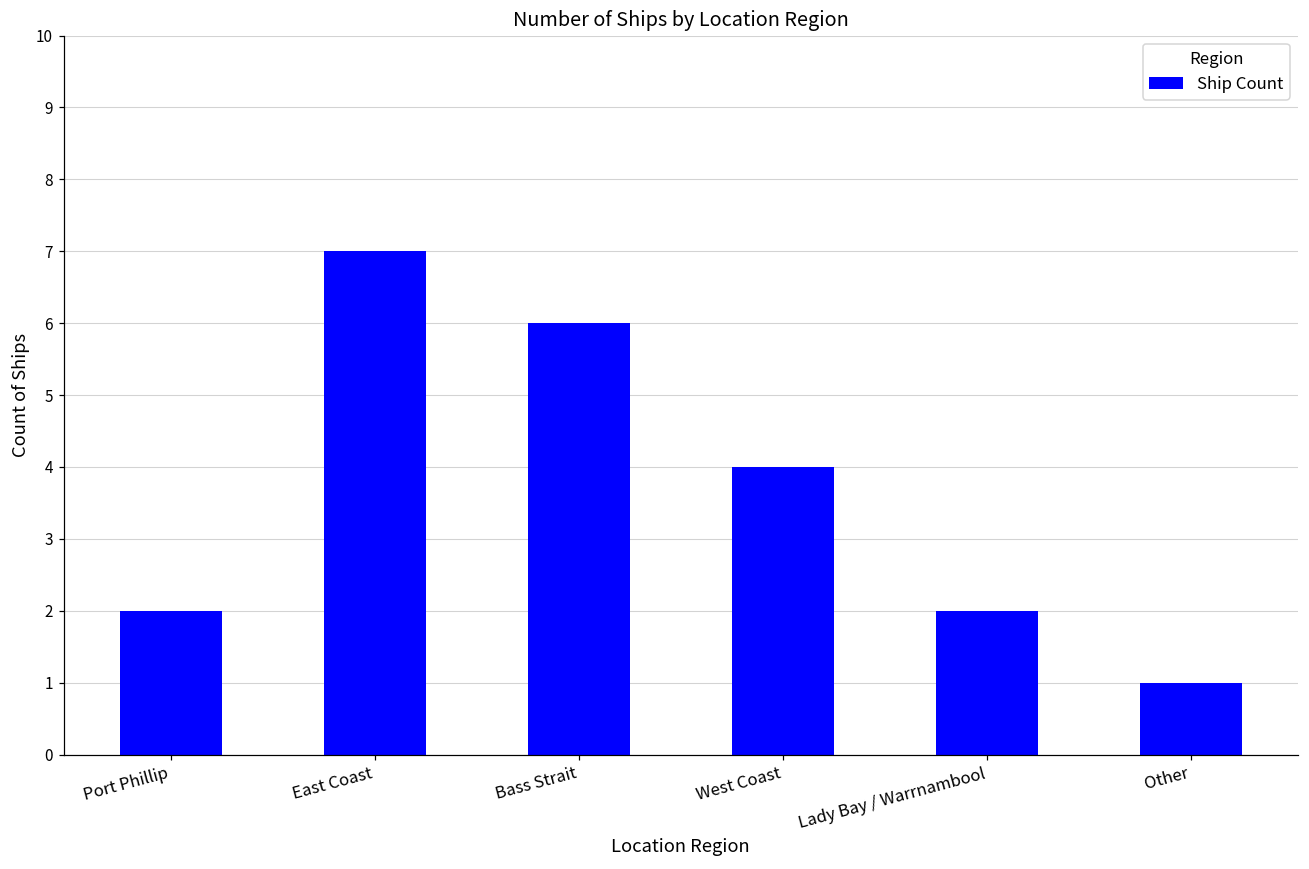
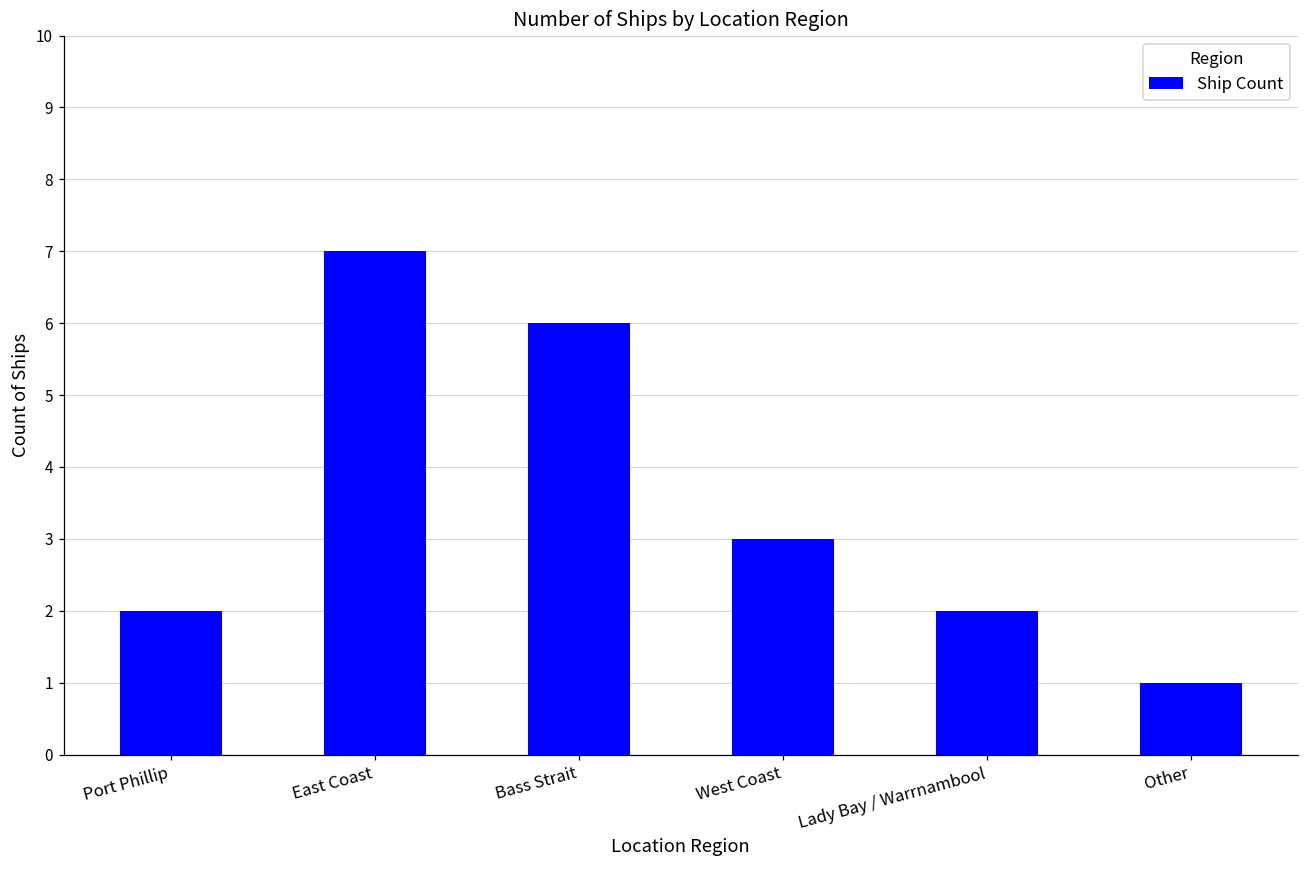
West Coast: 4 -> 3
